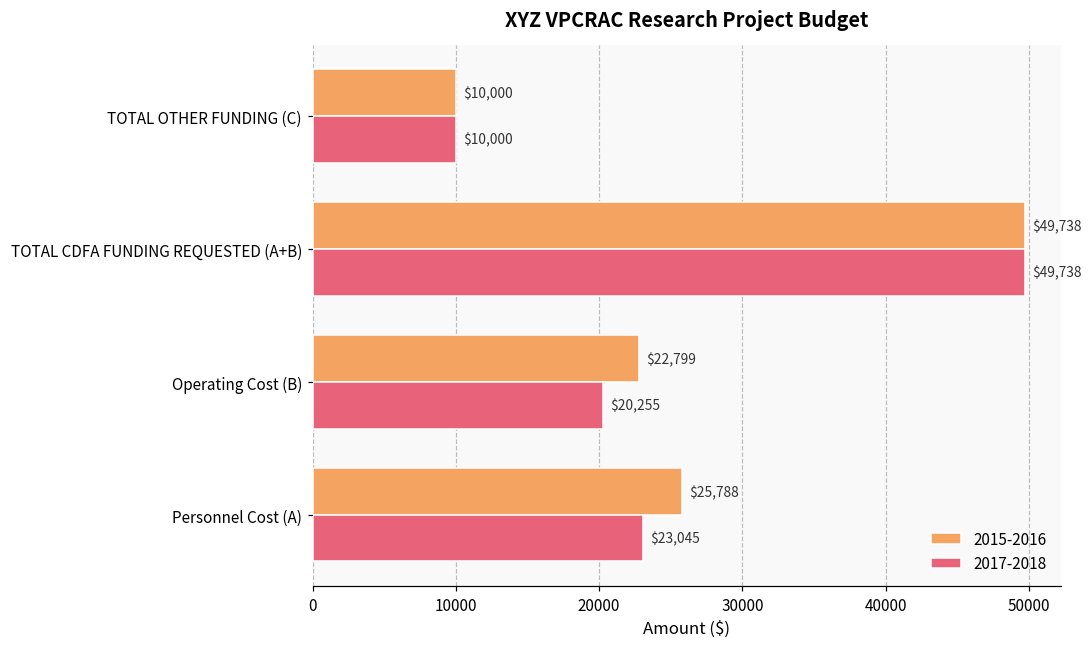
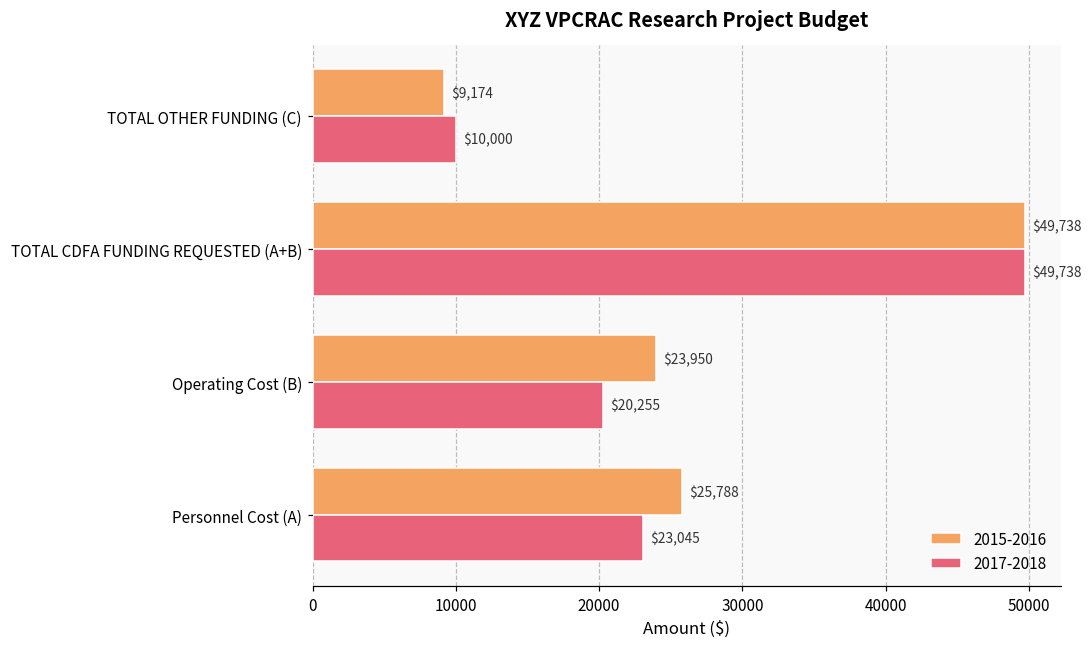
2015-2016, TOTAL OTHER FUNDING (C): $10,000 -> $9,174
2015-2016, Operating Cost (B): $22,799 -> $23,950
